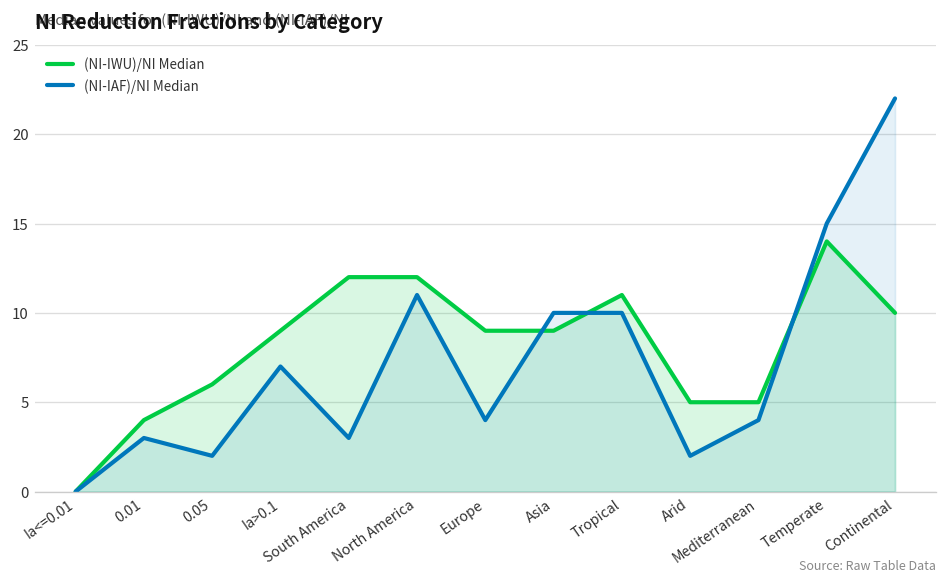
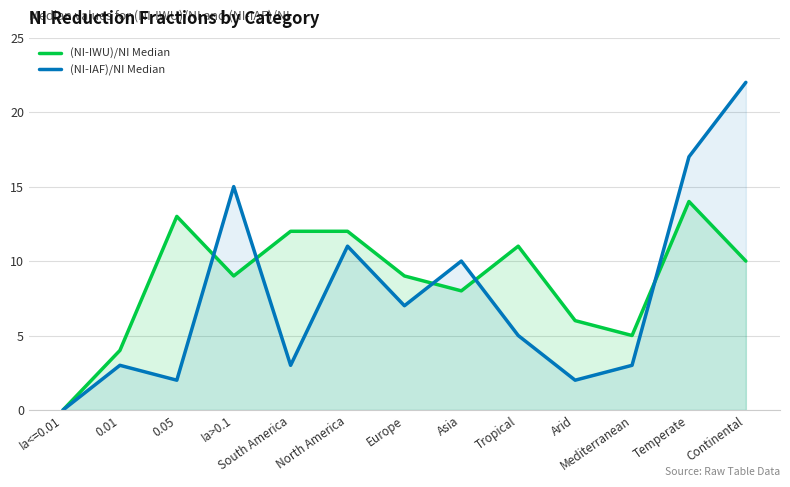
(NI-IWU)/NI Median, 0.05: 6 -> 13
(NI-IAF)/NI Median, Ia>0.1: 7 -> 15
(NI-IAF)/NI Median, Europe: 4 -> 7
(NI-IWU)/NI Median, Asia: 9 -> 8
(NI-IAF)/NI Median, Tropical: 10 -> 5
(NI-IWU)/NI Median, Arid: 5 -> 6
(NI-IAF)/NI Median, Mediterranean: 4 -> 3
(NI-IAF)/NI Median, Temperate: 15 -> 17
